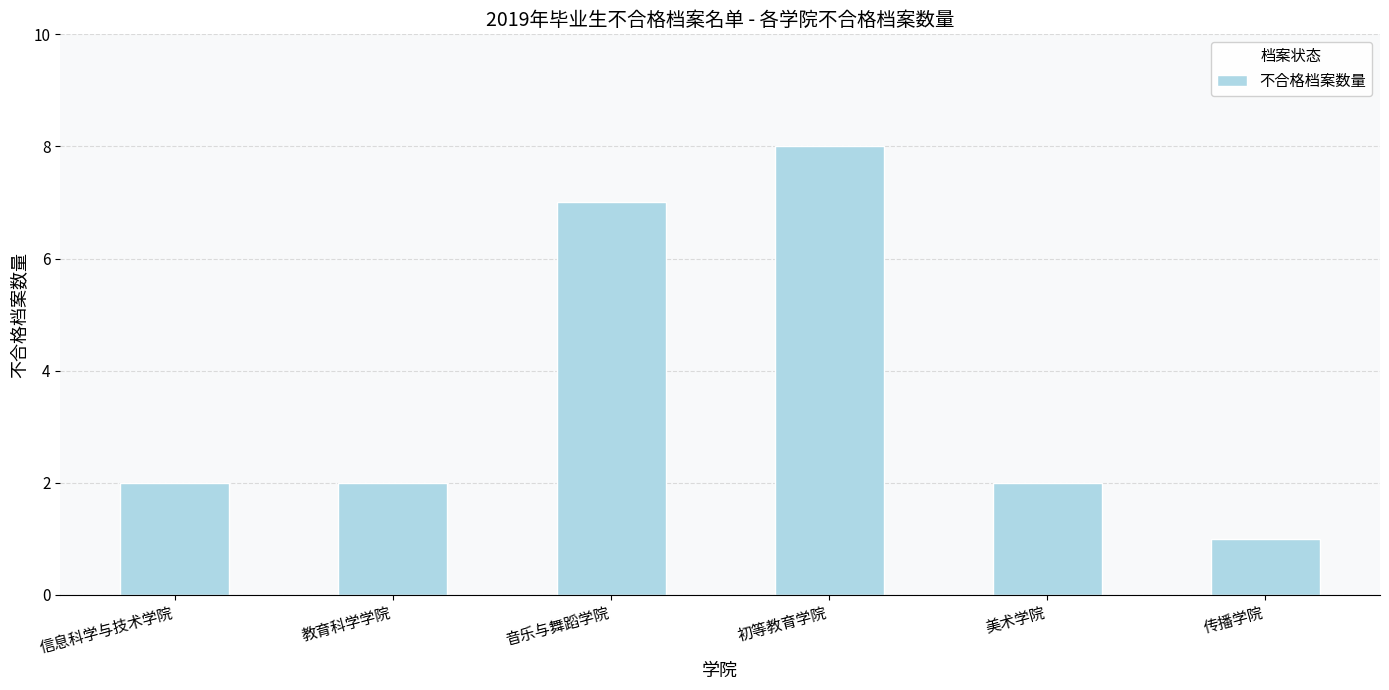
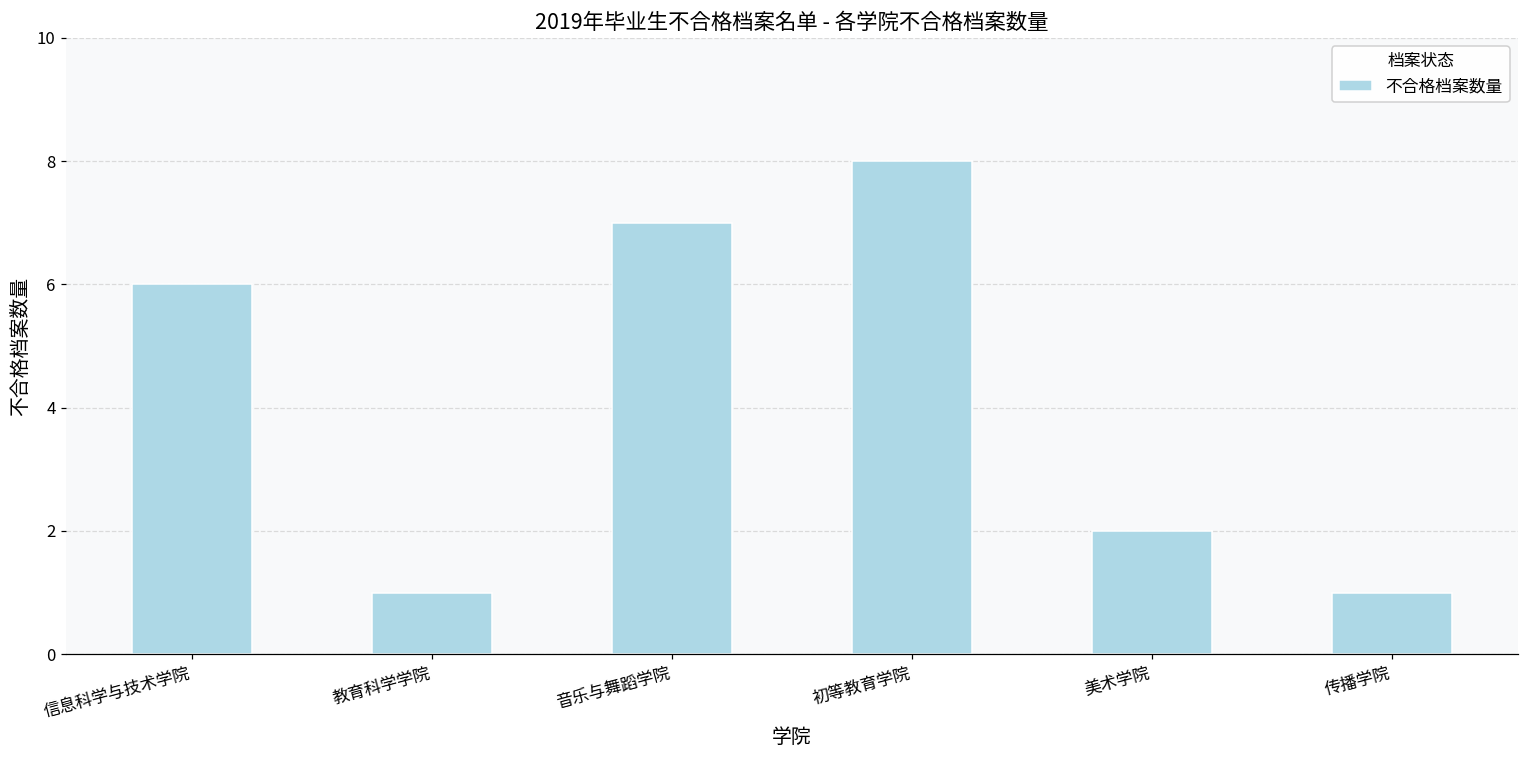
信息科学与技术学院: 2 -> 6
教育科学学院: 2 -> 1
